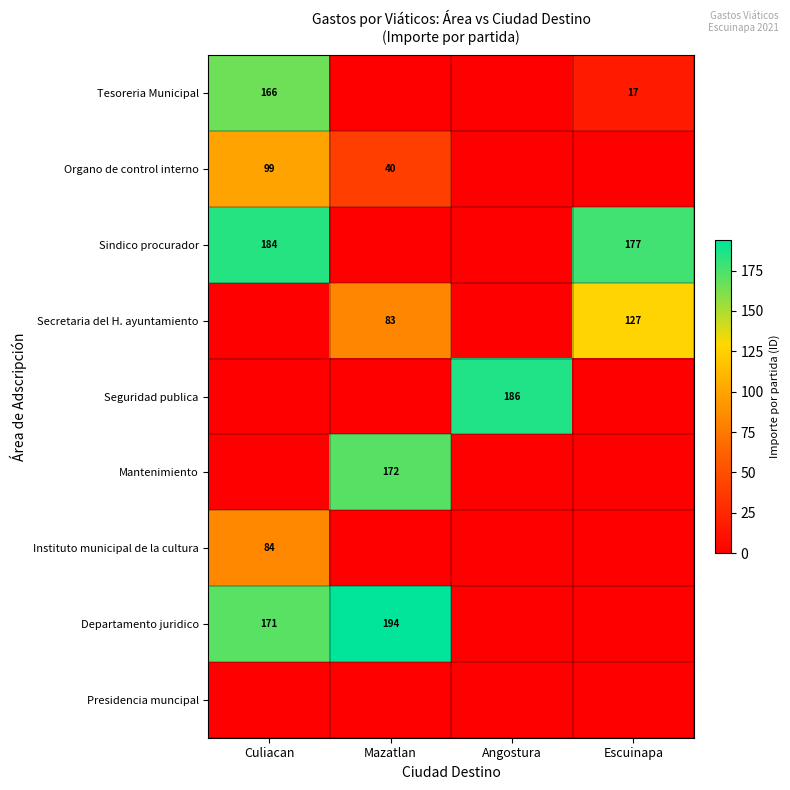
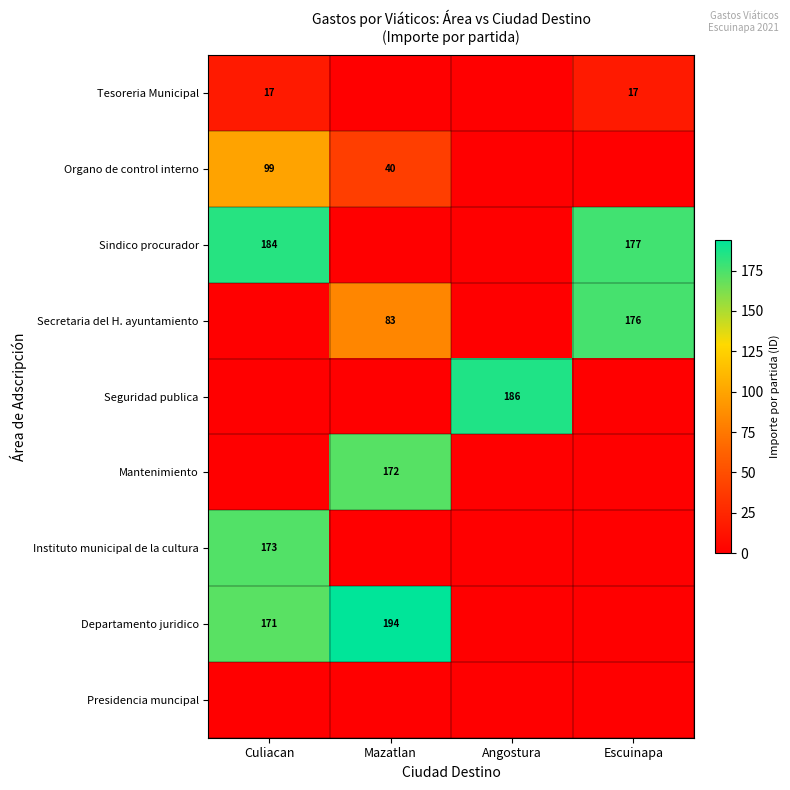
Tesoreria Municipal, Culiacan: 166 -> 17
Secretaria del H. ayuntamiento, Escuinapa: 127 -> 176
Instituto municipal de la cultura, Culiacan: 84 -> 173
